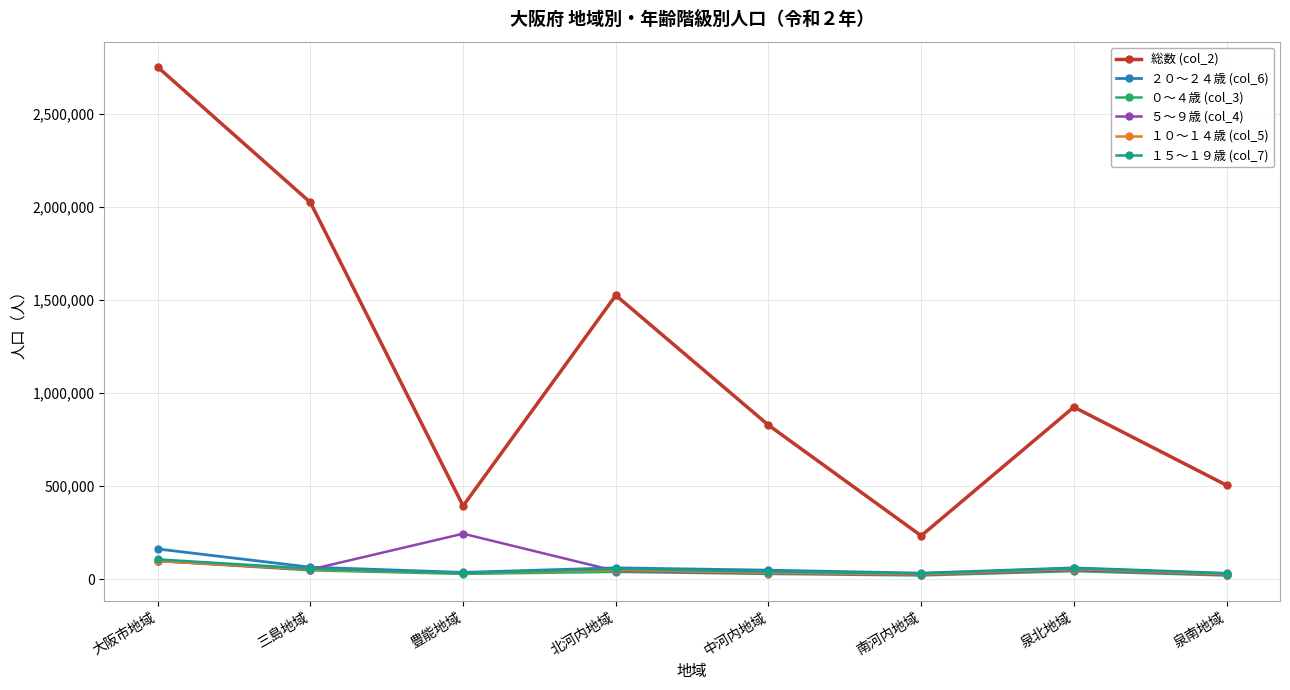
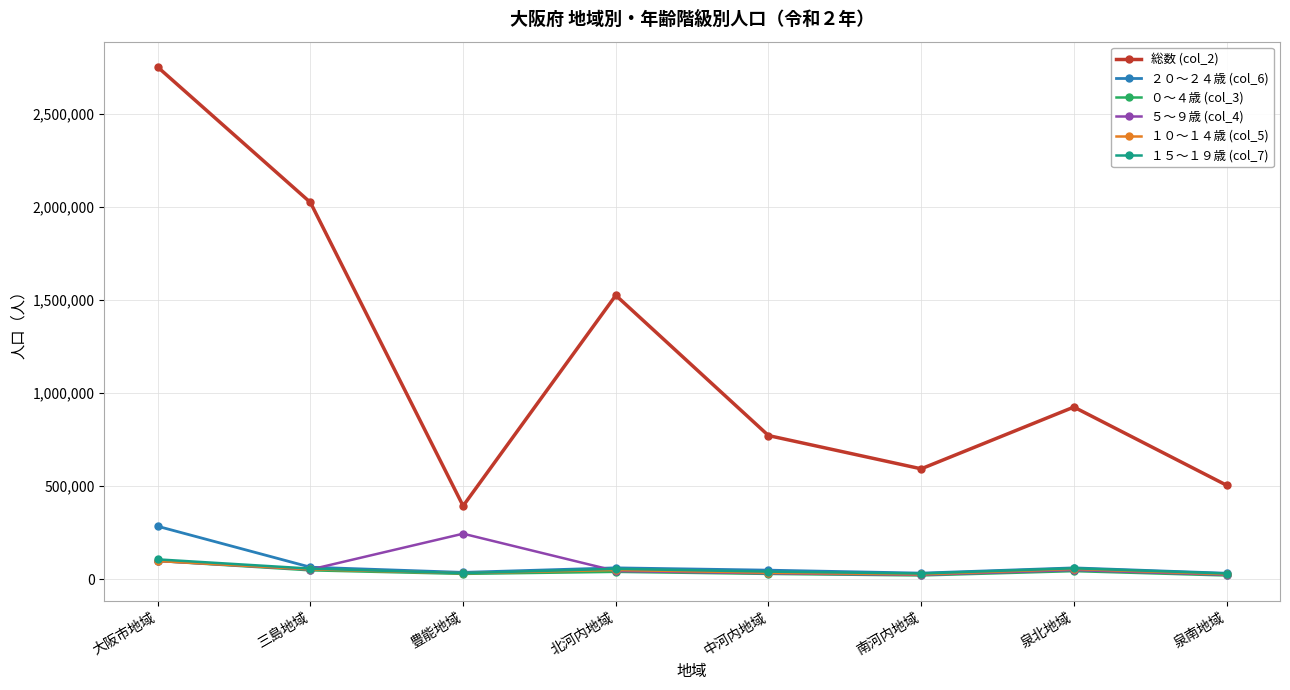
２０～２４歳 (col_6), 大阪市地域: 160,000 -> 280,000
総数 (col_2), 中河内地域: 830,000 -> 770,000
総数 (col_2), 南河内地域: 230,000 -> 590,000
